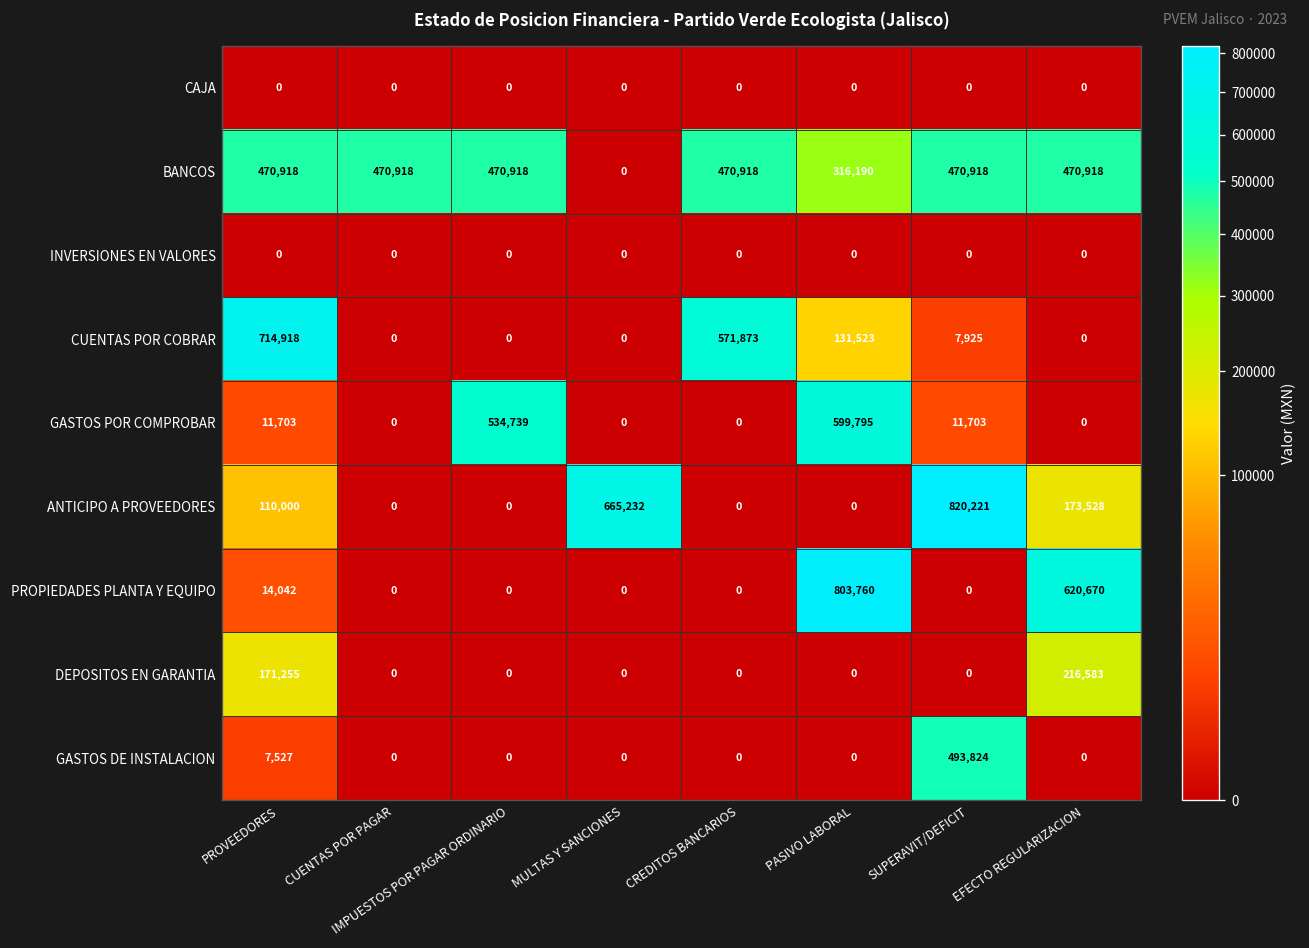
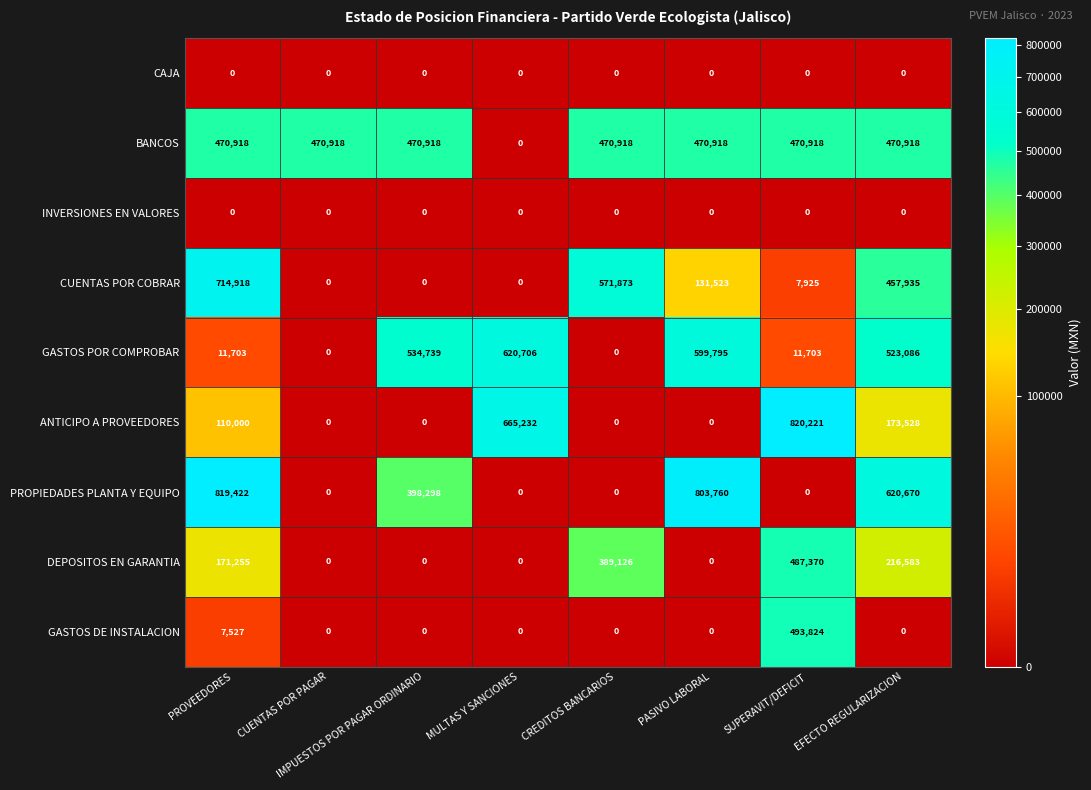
BANCOS, PASIVO LABORAL: 316,190 -> 470,918
CUENTAS POR COBRAR, EFECTO REGULARIZACION: 0 -> 457,935
GASTOS POR COMPROBAR, MULTAS Y SANCIONES: 0 -> 620,706
GASTOS POR COMPROBAR, EFECTO REGULARIZACION: 0 -> 523,086
PROPIEDADES PLANTA Y EQUIPO, PROVEEDORES: 14,042 -> 819,422
PROPIEDADES PLANTA Y EQUIPO, IMPUESTOS POR PAGAR ORDINARIO: 0 -> 398,298
DEPOSITOS EN GARANTIA, CREDITOS BANCARIOS: 0 -> 389,126
DEPOSITOS EN GARANTIA, SUPERAVIT/DEFICIT: 0 -> 487,370
